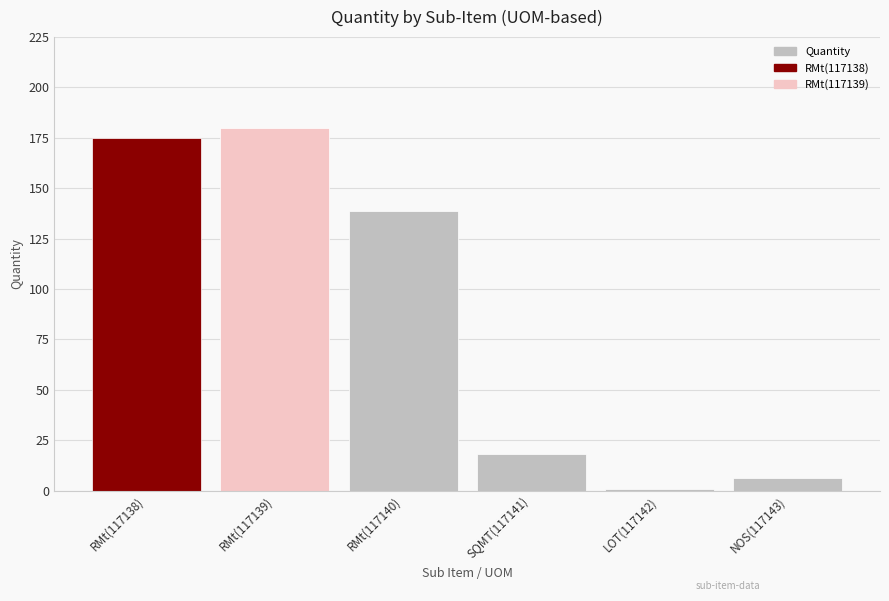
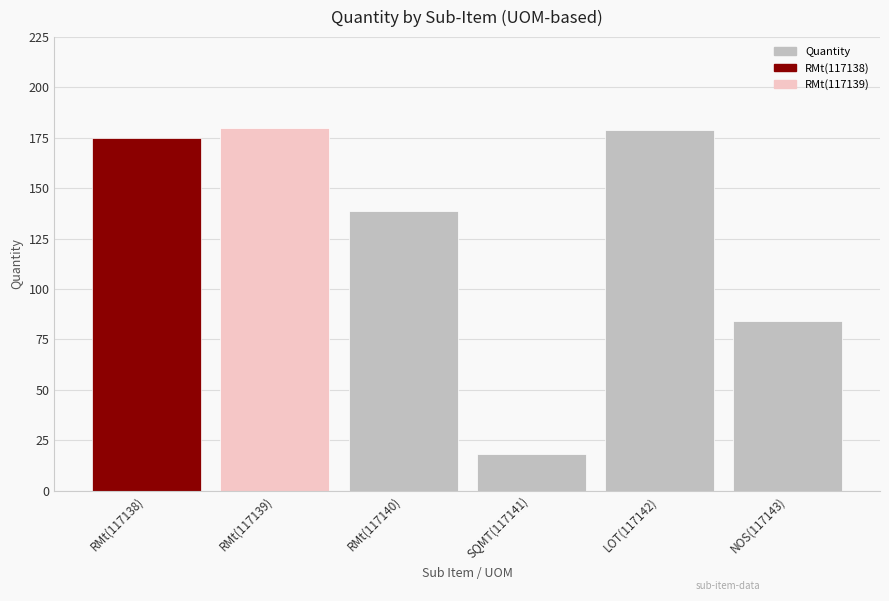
LOT(117142): 1 -> 179
NOS(117143): 6 -> 84
